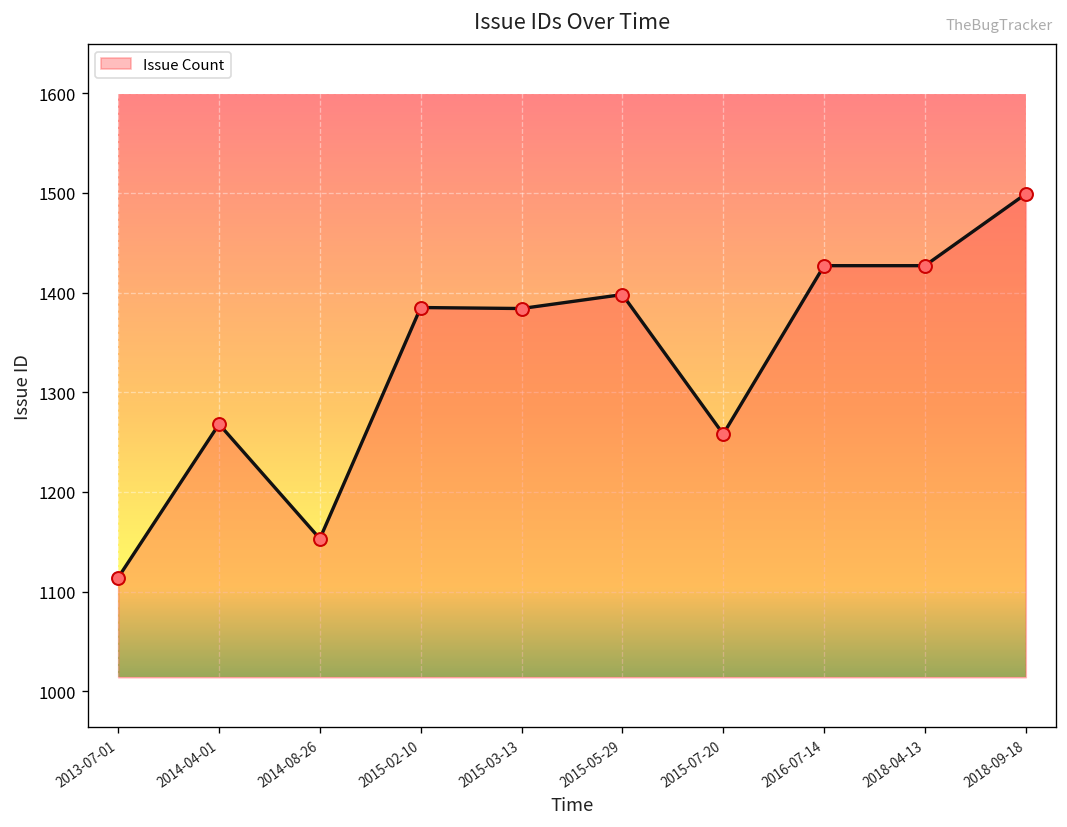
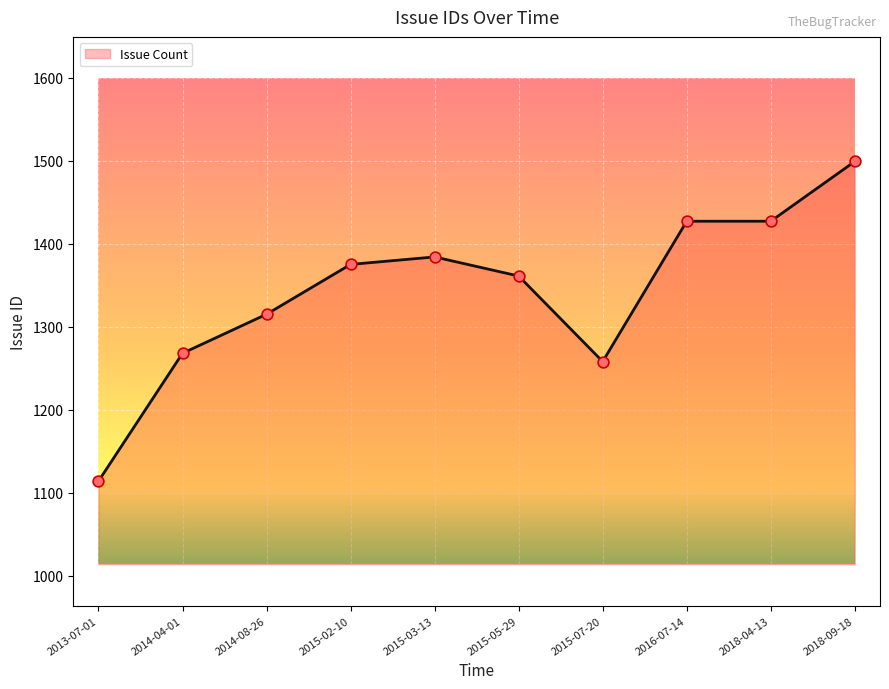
2014-08-26: 1150 -> 1320
2015-02-10: 1390 -> 1380
2015-05-29: 1400 -> 1360
